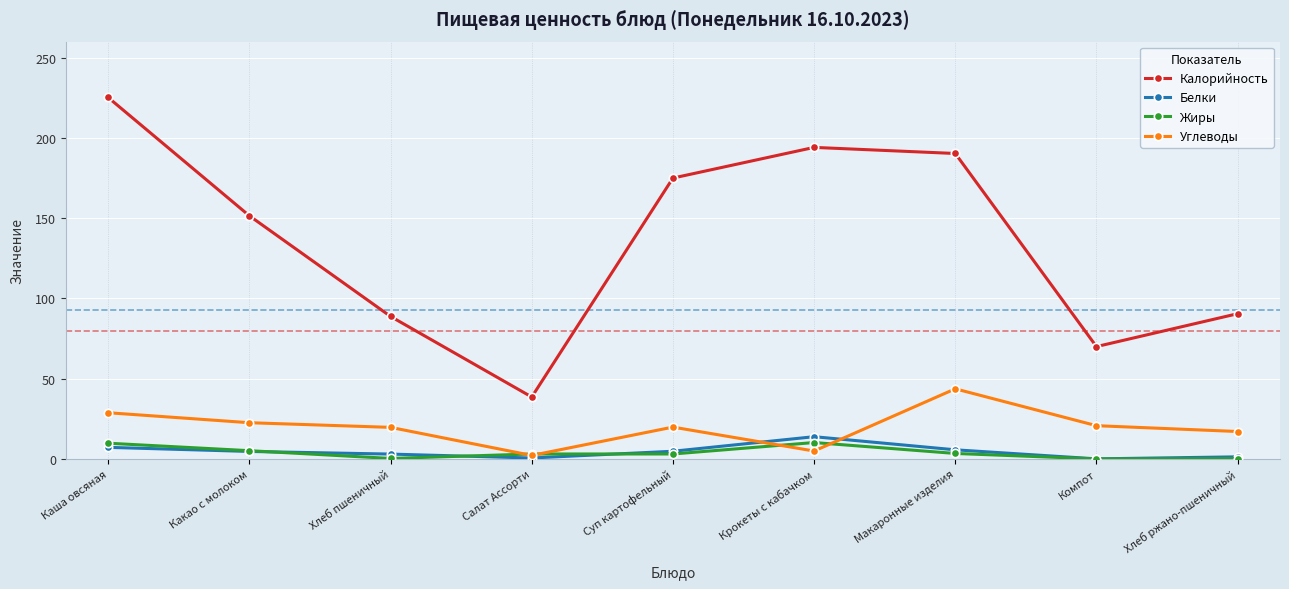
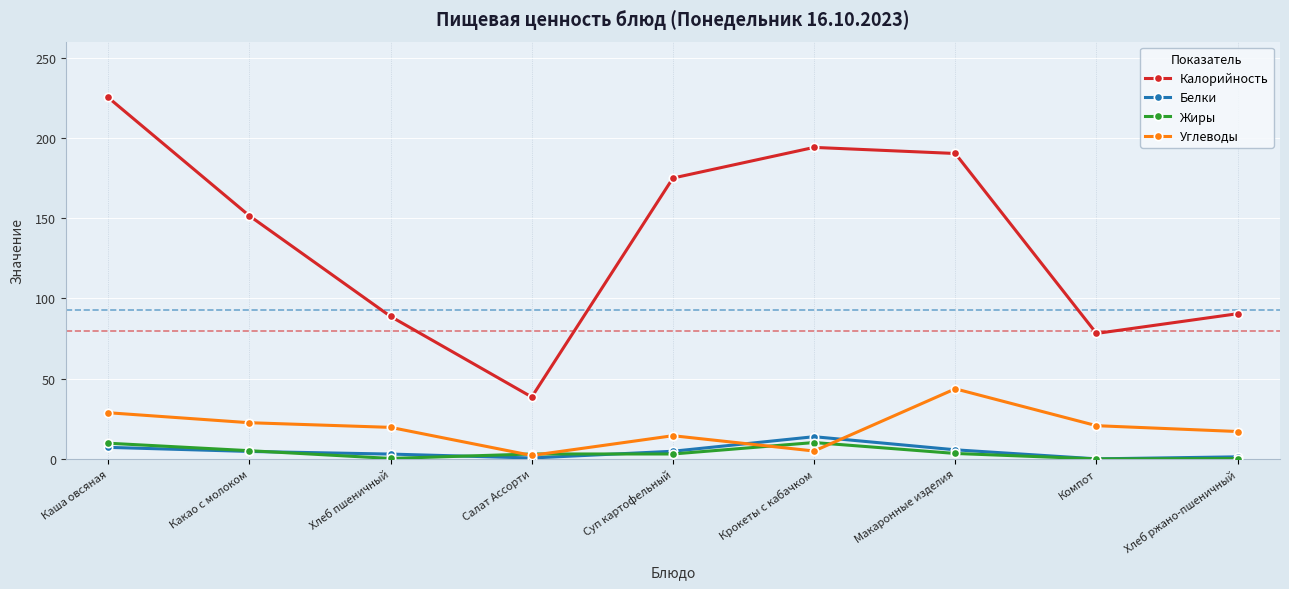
Углеводы, Суп картофельный: 20 -> 14
Калорийность, Компот: 70 -> 78
